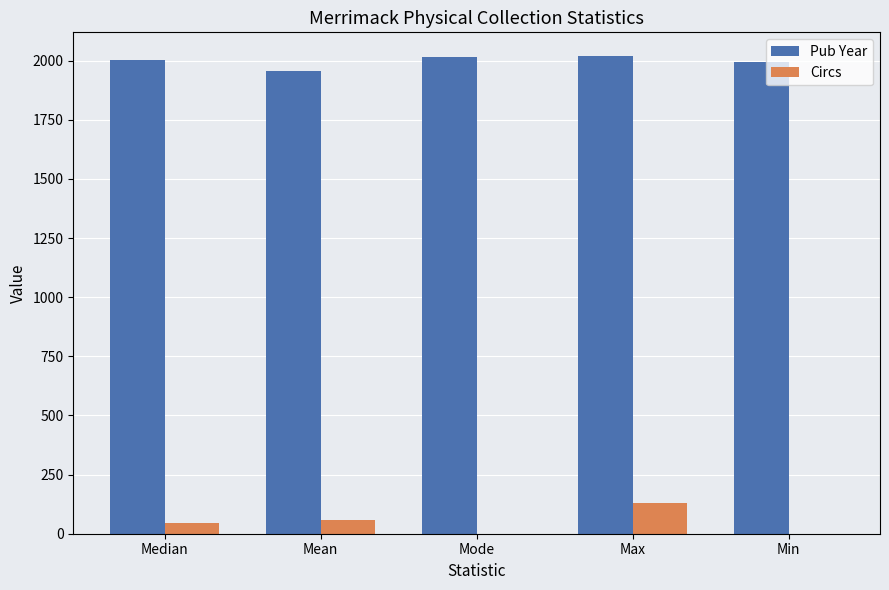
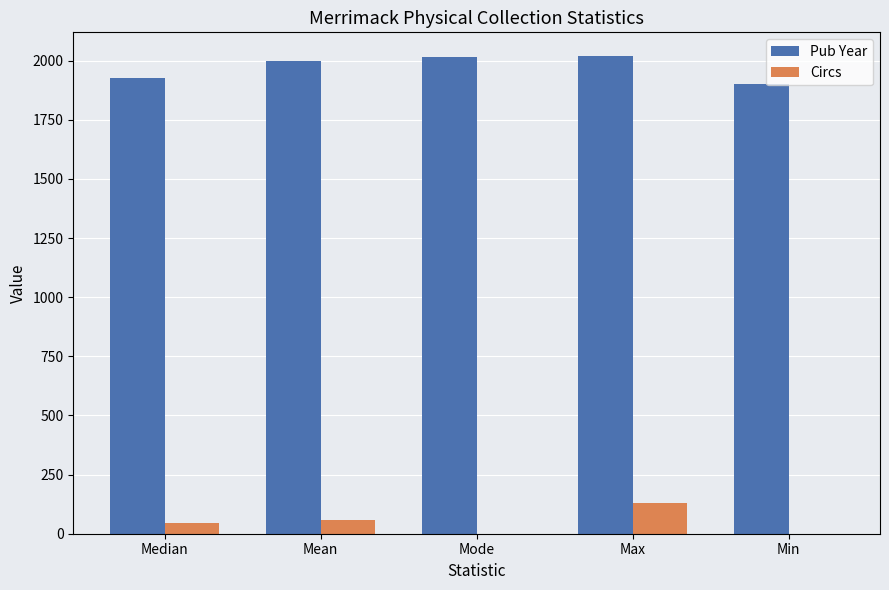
Pub Year, Median: 2000 -> 1930
Pub Year, Mean: 1960 -> 2000
Pub Year, Min: 2000 -> 1900
